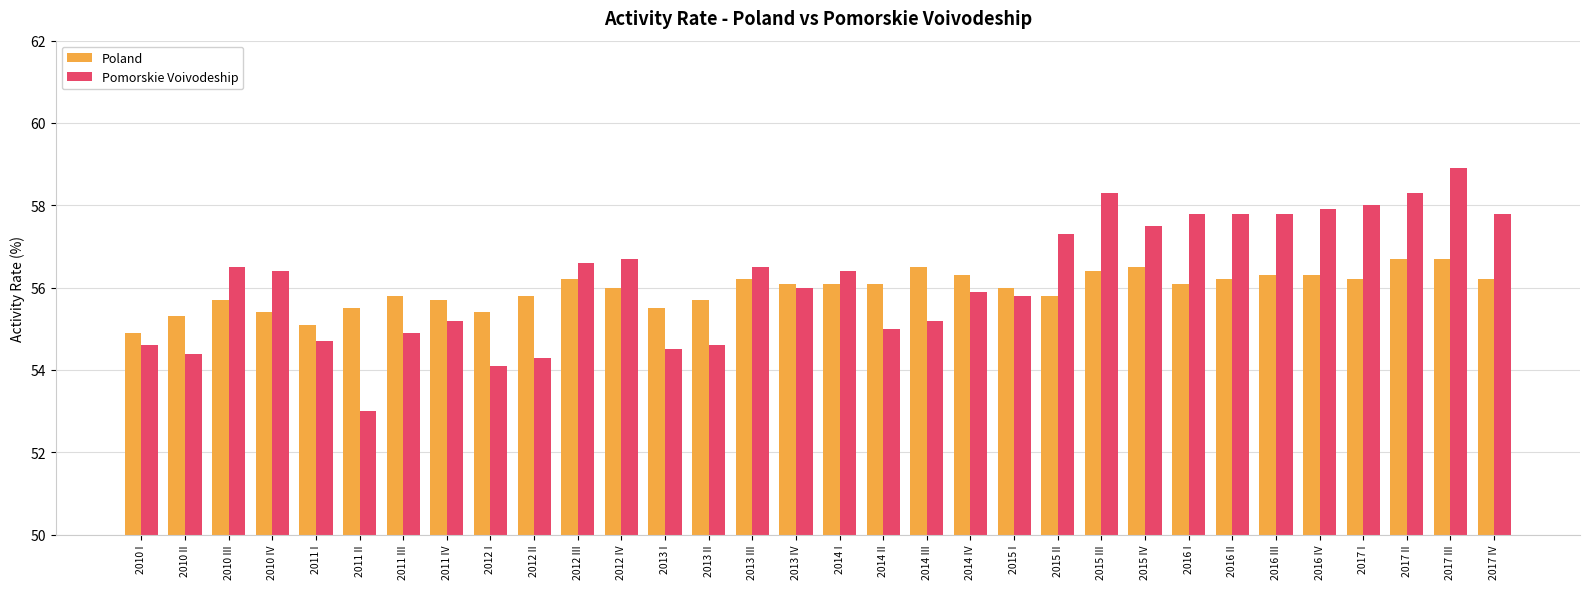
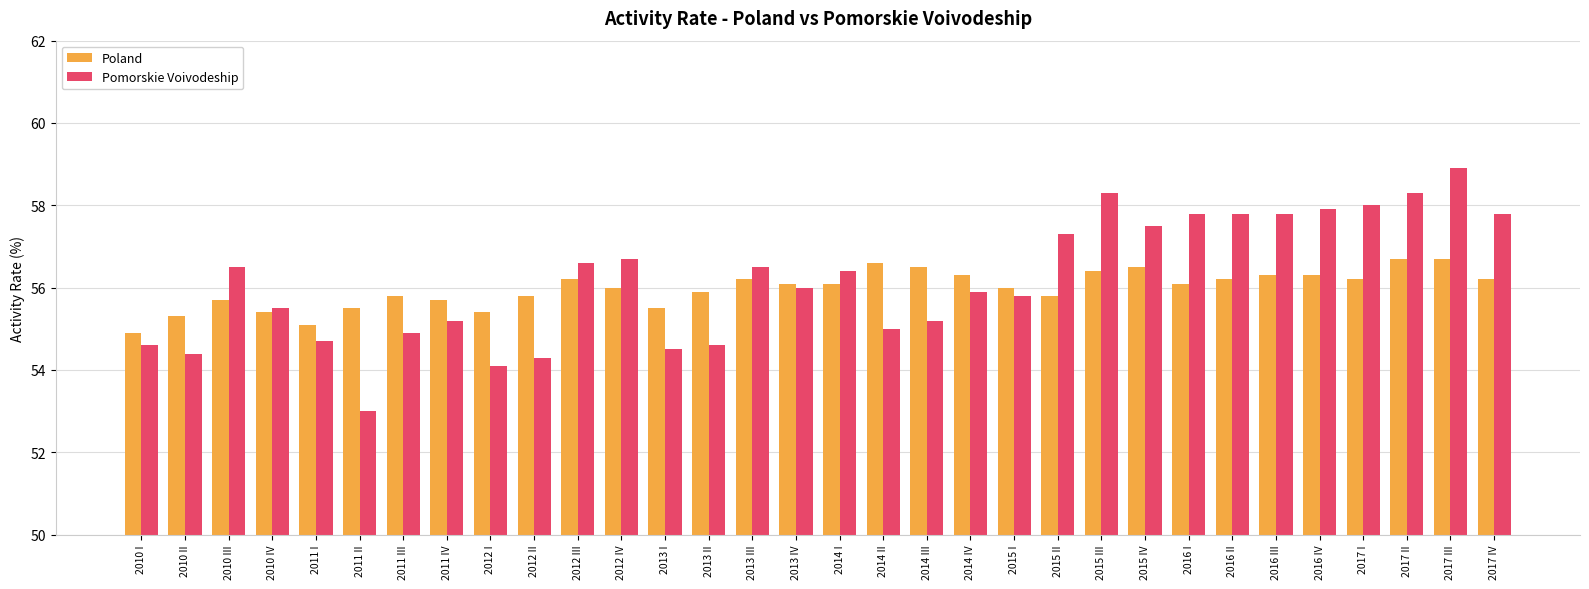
Pomorskie Voivodeship, 2010 IV: 56.4 -> 55.5
Poland, 2013 II: 55.7 -> 55.9
Poland, 2014 II: 56.1 -> 56.6
